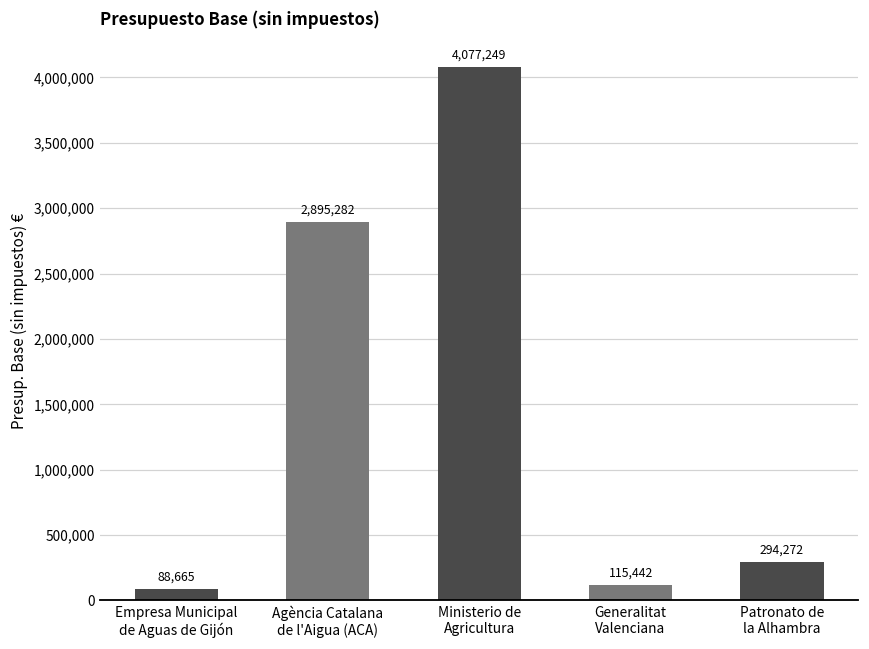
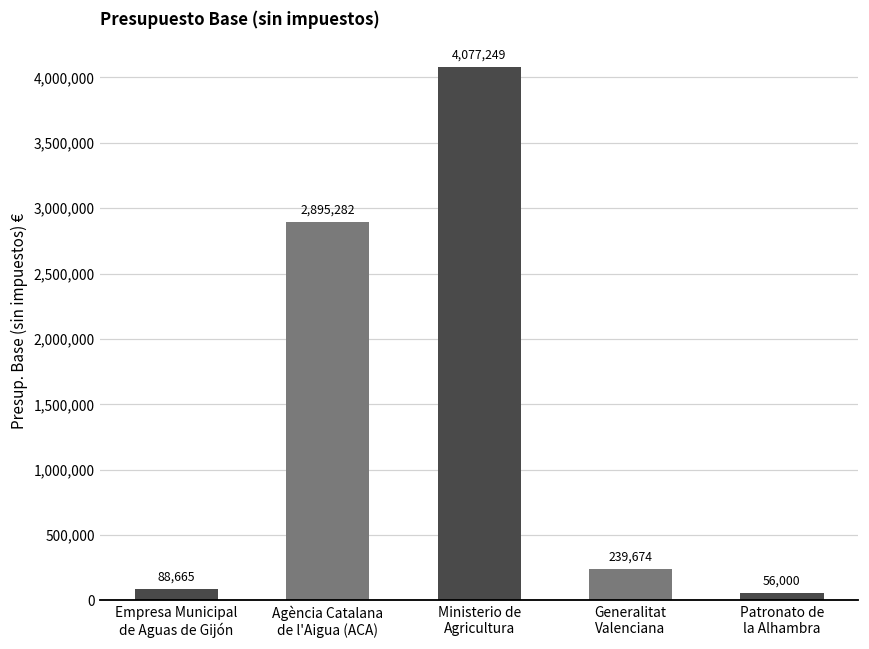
Generalitat Valenciana: 115,442 -> 239,674
Patronato de la Alhambra: 294,272 -> 56,000
